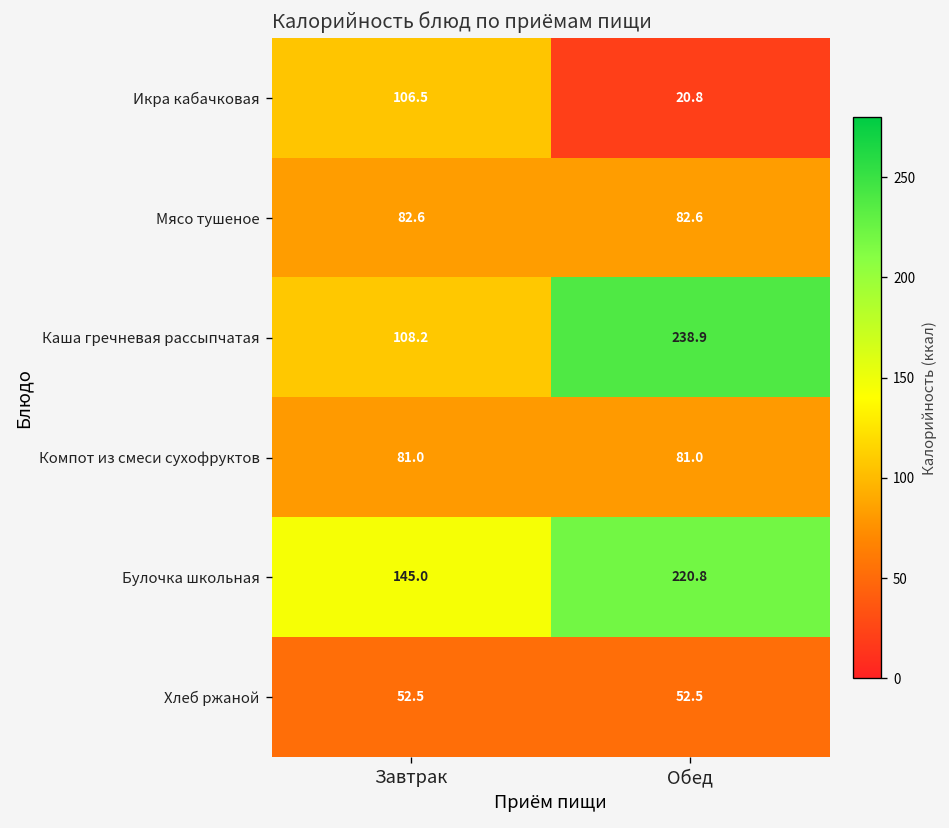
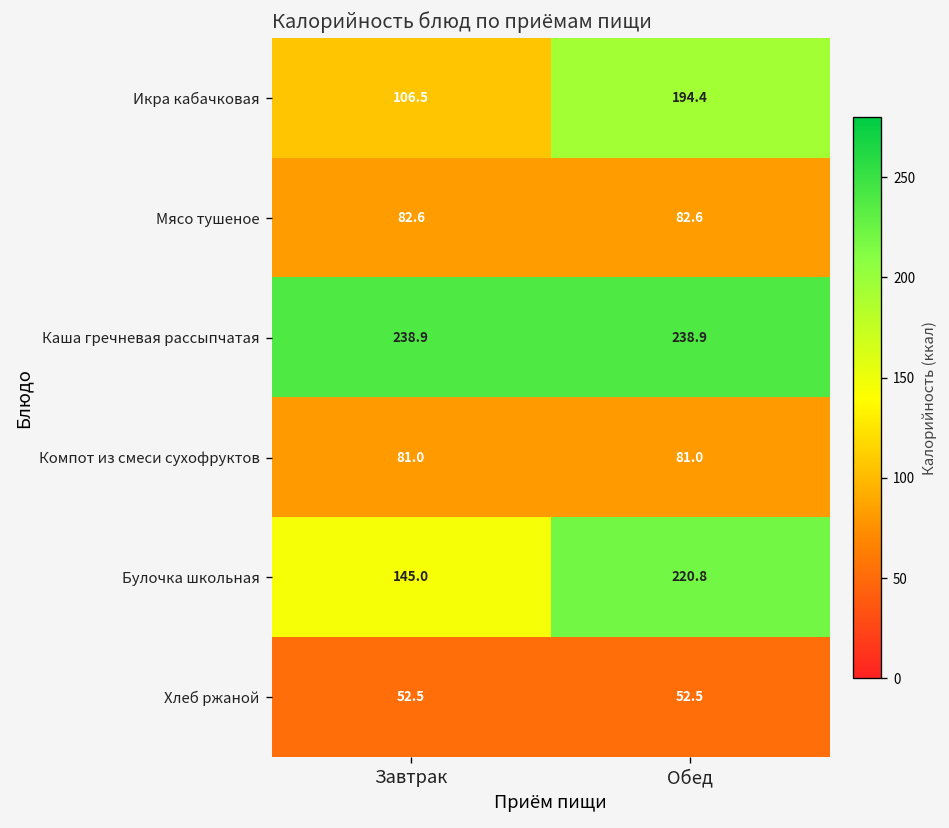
Икра кабачковая, Обед: 20.8 -> 194.4
Каша гречневая рассыпчатая, Завтрак: 108.2 -> 238.9
